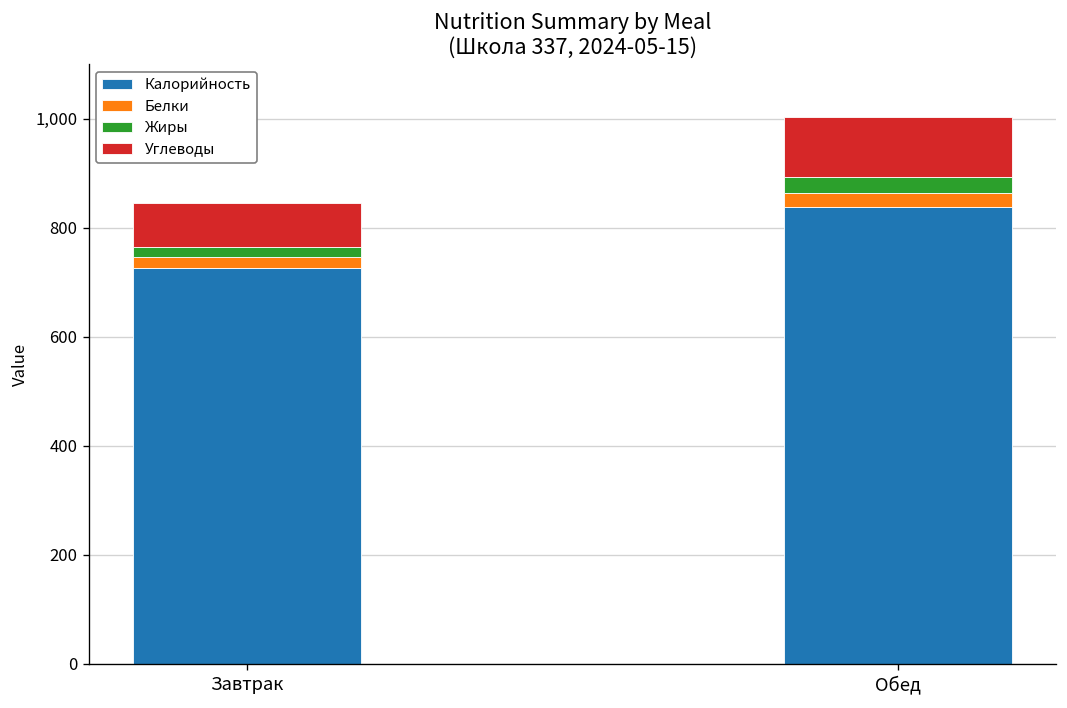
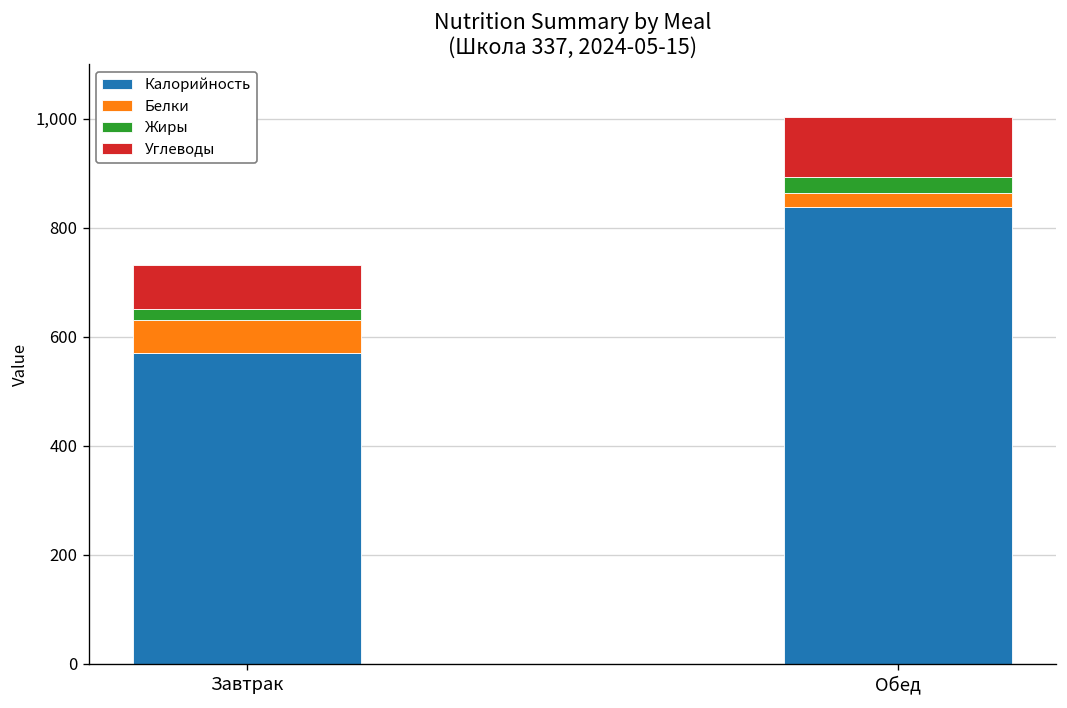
Калорийность, Завтрак: 730 -> 570
Белки, Завтрак: 20 -> 60
